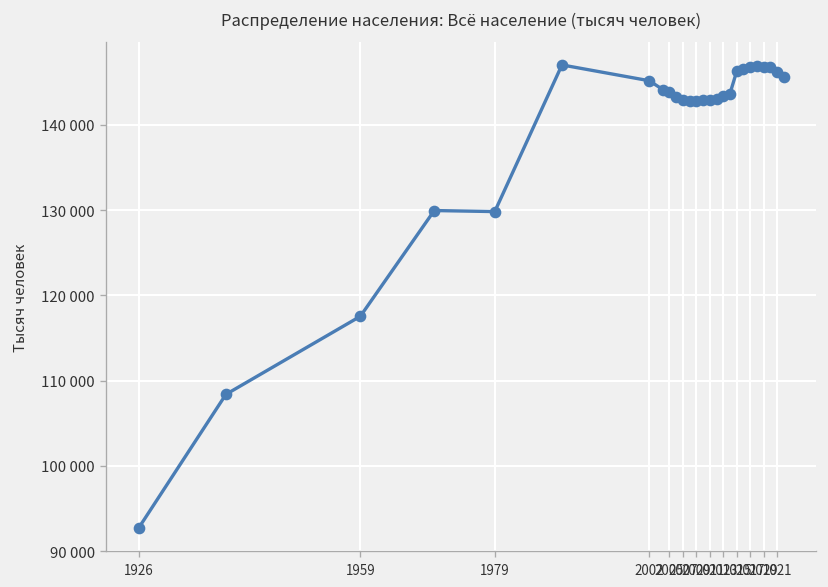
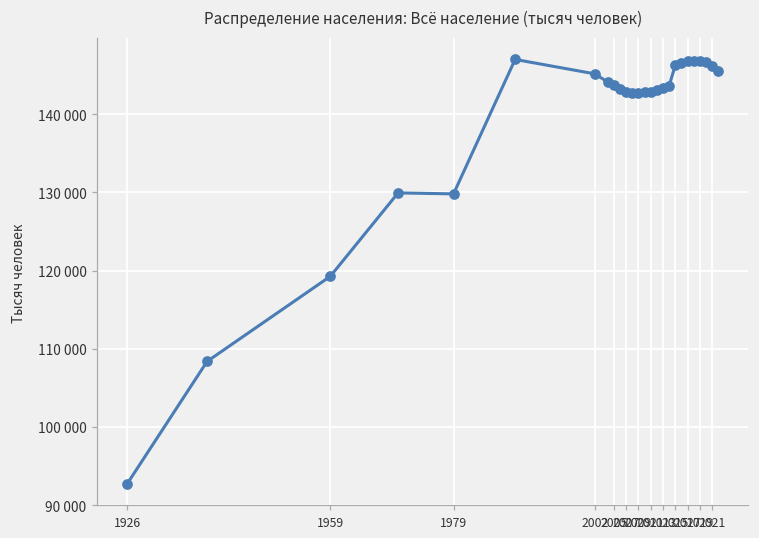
1959: 118000 -> 119000
